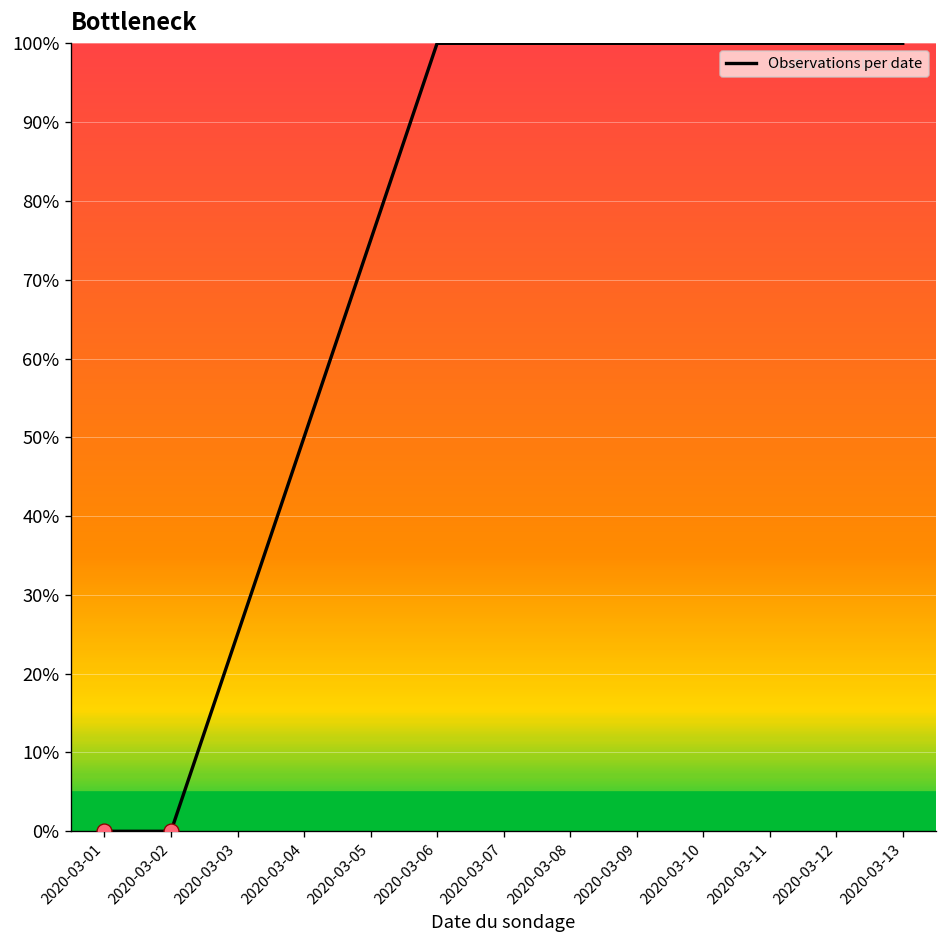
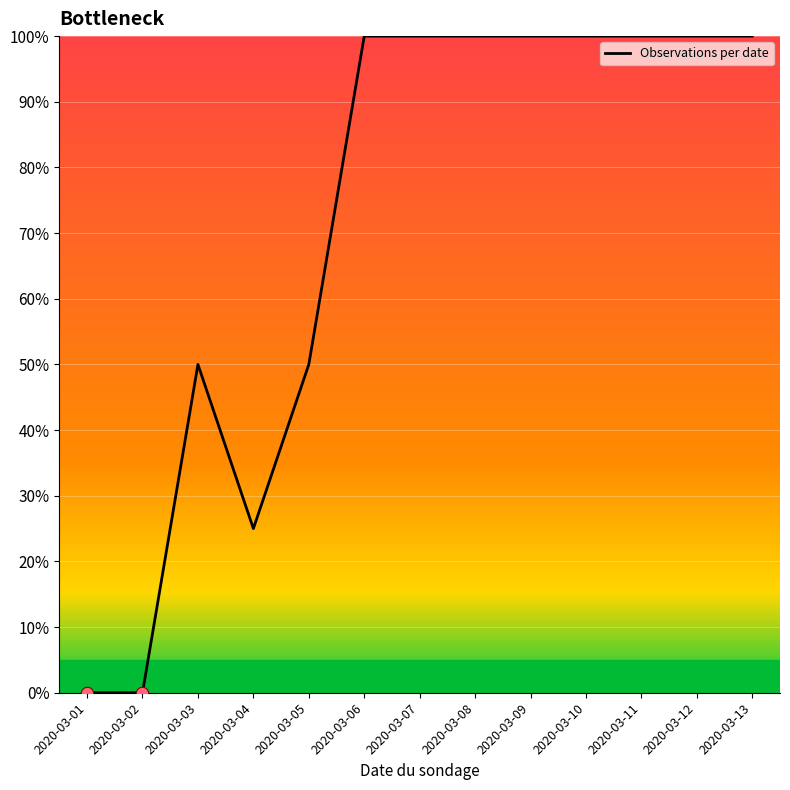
Observations per date, 2020-03-03: 25% -> 50%
Observations per date, 2020-03-04: 50% -> 25%
Observations per date, 2020-03-05: 75% -> 50%
